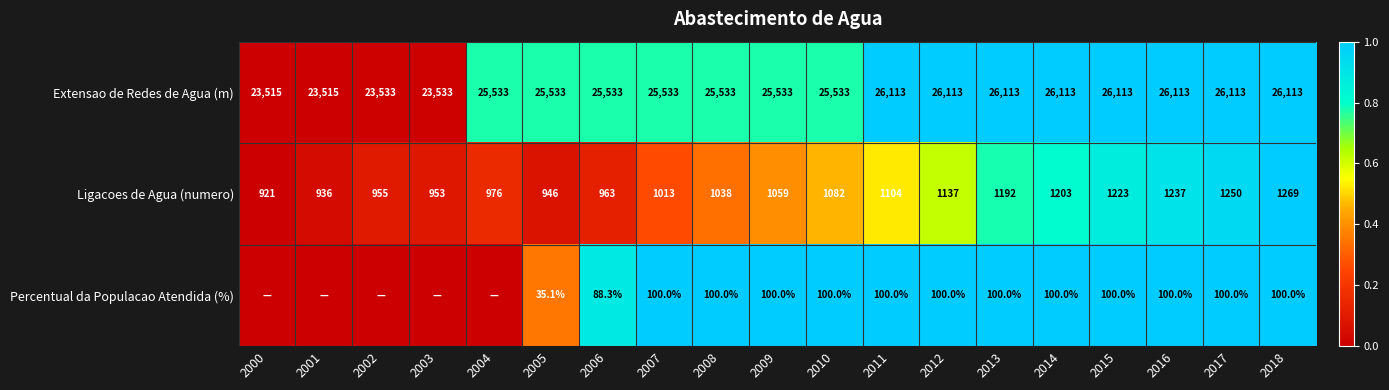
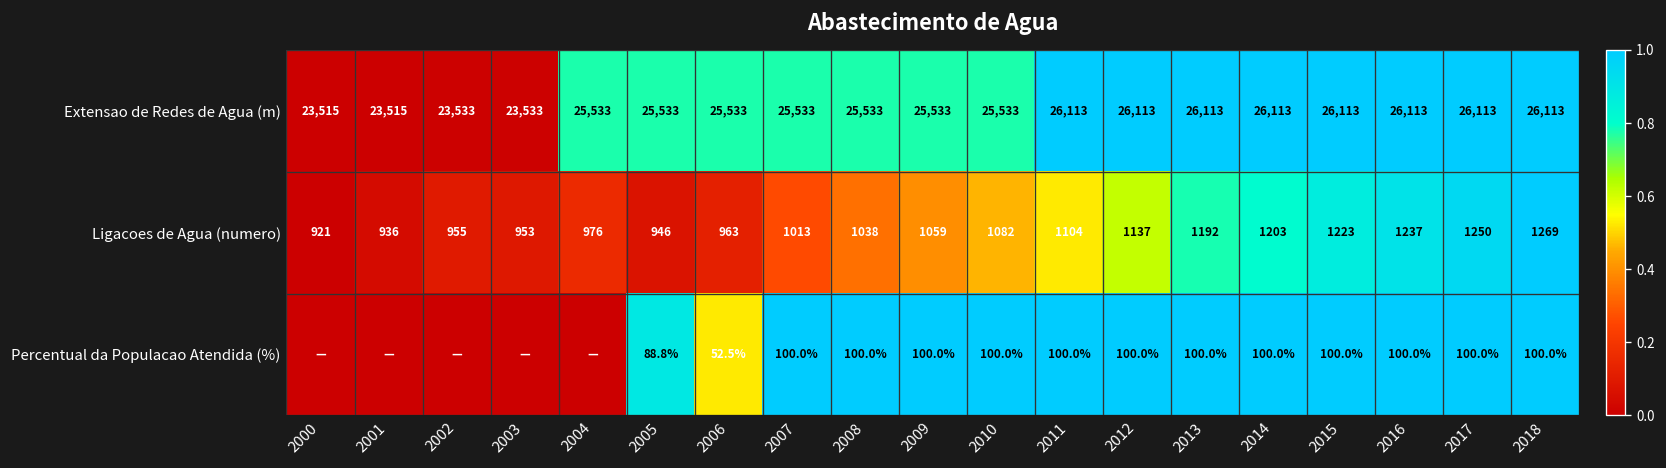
Percentual da Populacao Atendida (%), 2005: 35.1% -> 88.8%
Percentual da Populacao Atendida (%), 2006: 88.3% -> 52.5%
